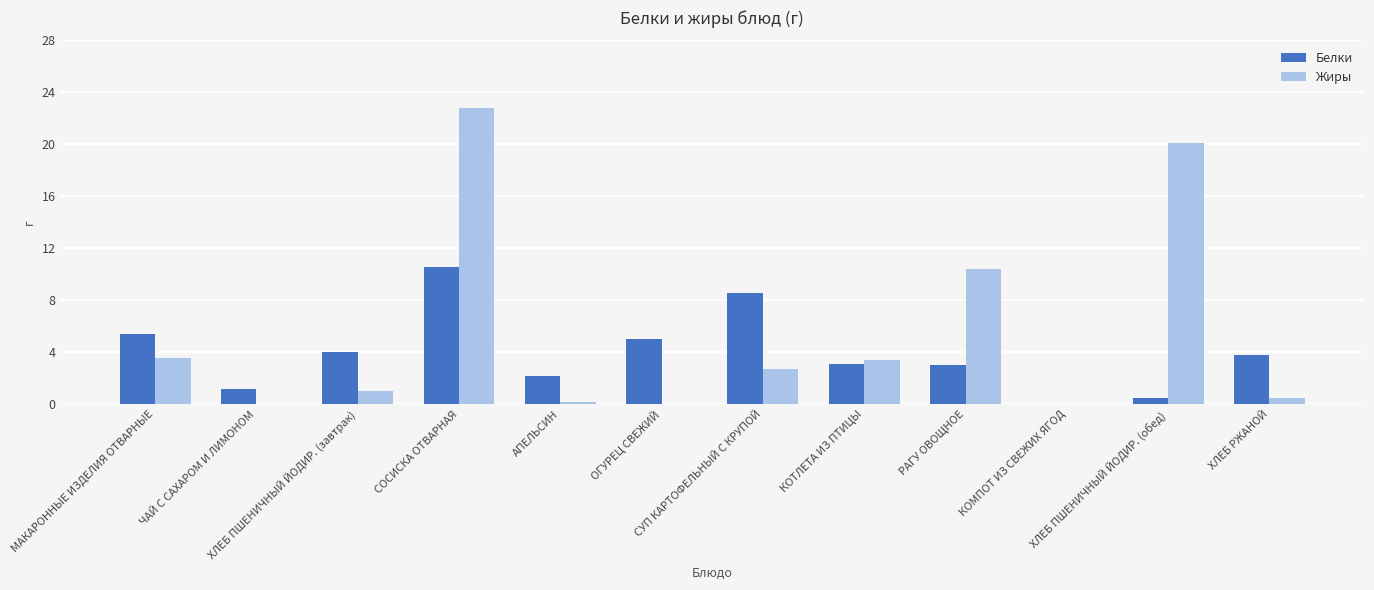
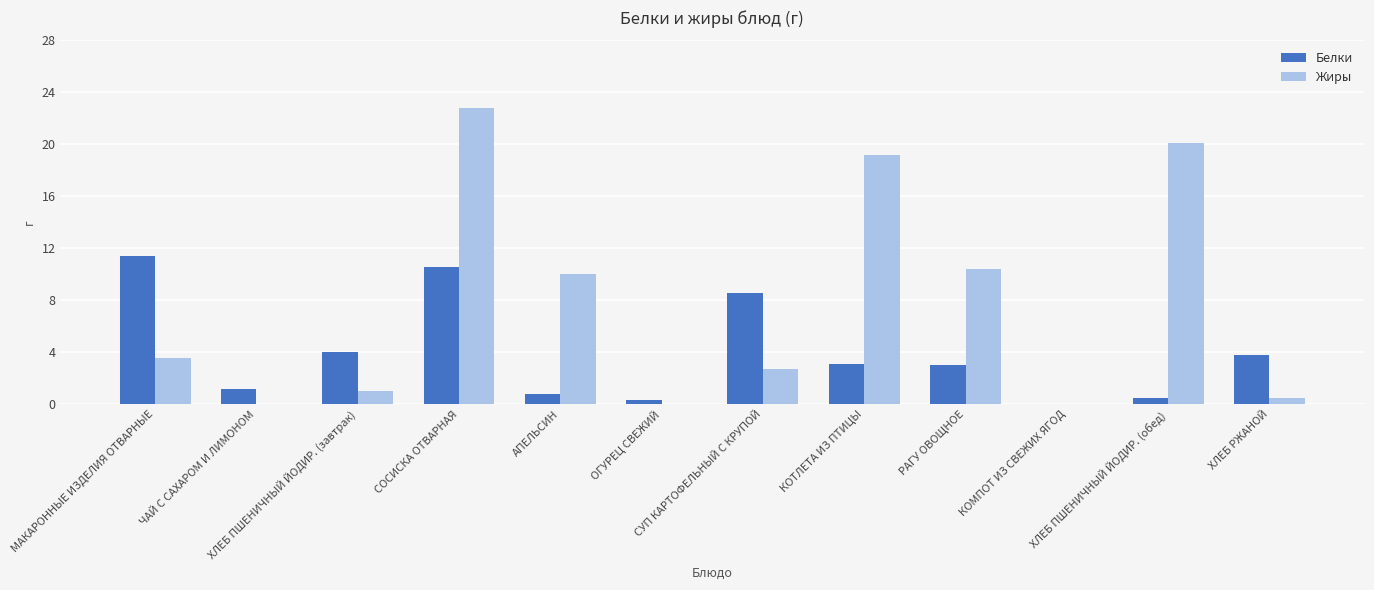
Белки, МАКАРОННЫЕ ИЗДЕЛИЯ ОТВАРНЫЕ: 5.4 -> 11.4
Белки, АПЕЛЬСИН: 2.2 -> 0.8
Жиры, АПЕЛЬСИН: 0.2 -> 10.0
Белки, ОГУРЕЦ СВЕЖИЙ: 5.0 -> 0.3
Жиры, КОТЛЕТА ИЗ ПТИЦЫ: 3.4 -> 19.2
